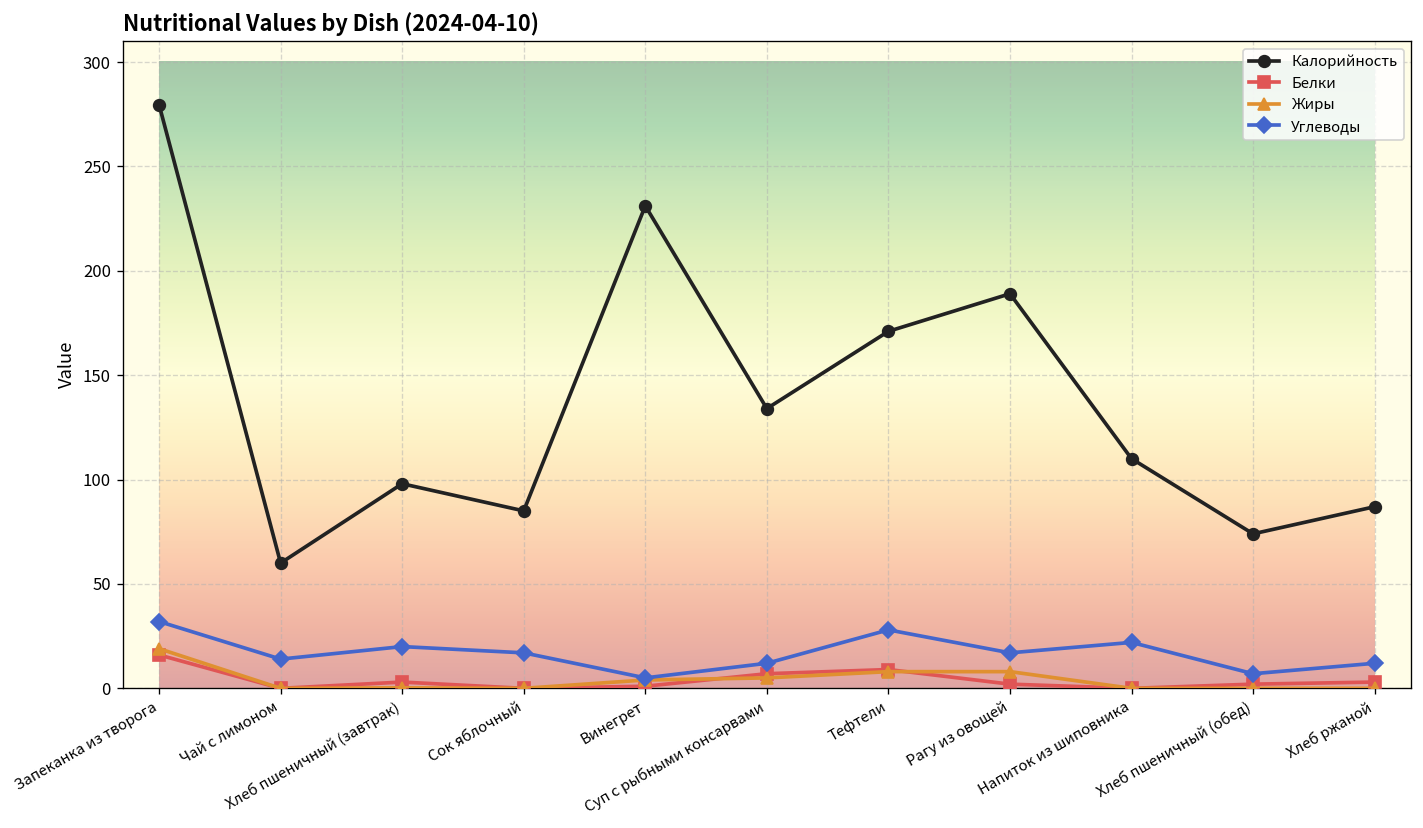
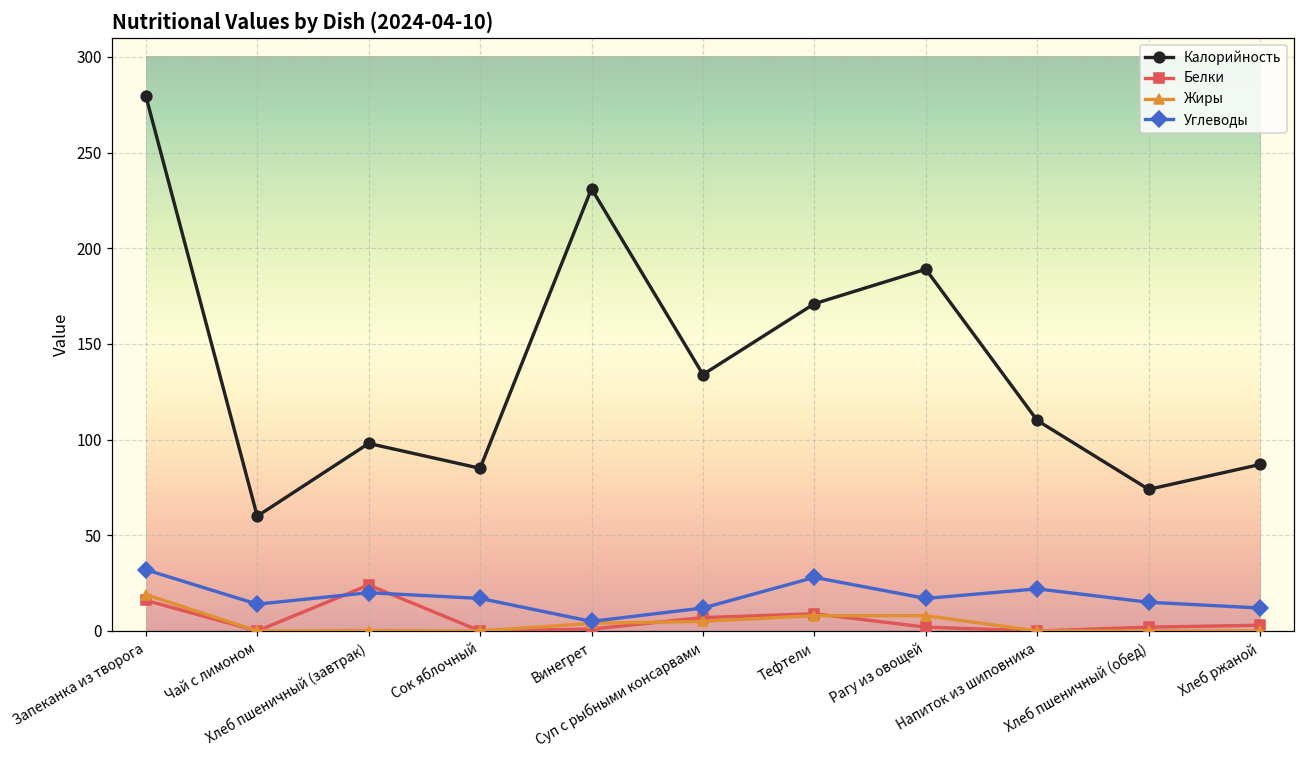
Белки, Хлеб пшеничный (завтрак): 3 -> 24
Углеводы, Хлеб пшеничный (обед): 7 -> 15
